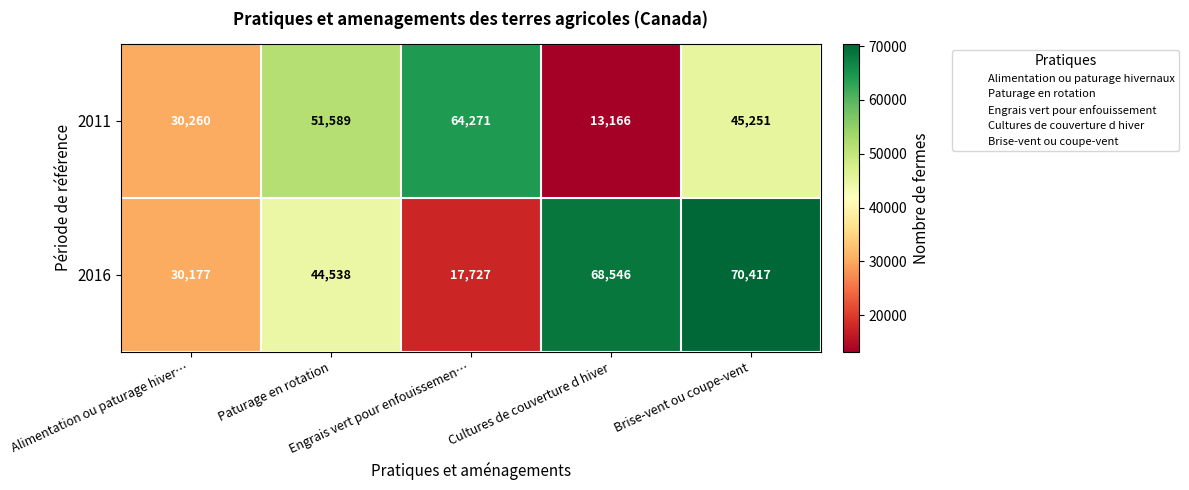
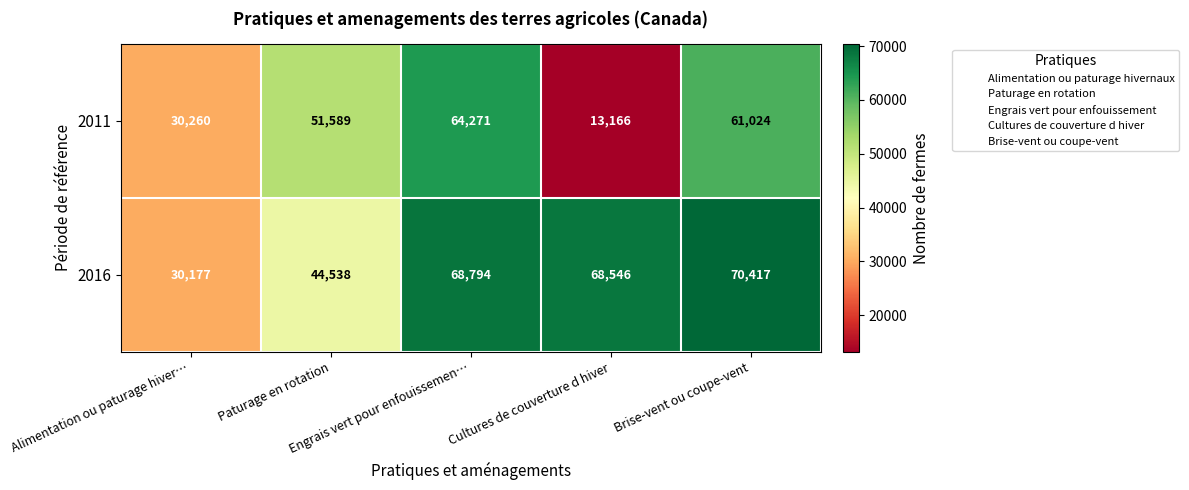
2011, Brise-vent ou coupe-vent: 45,251 -> 61,024
2016, Engrais vert pour enfouissemen…: 17,727 -> 68,794
